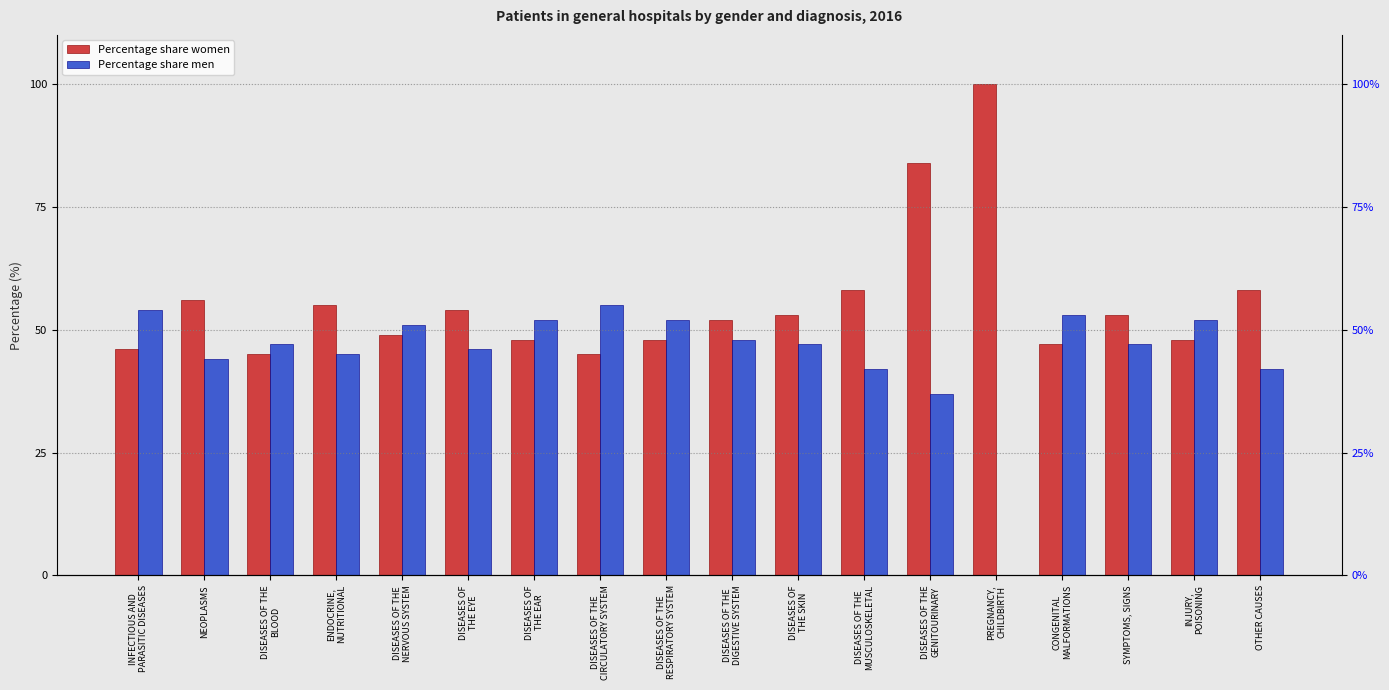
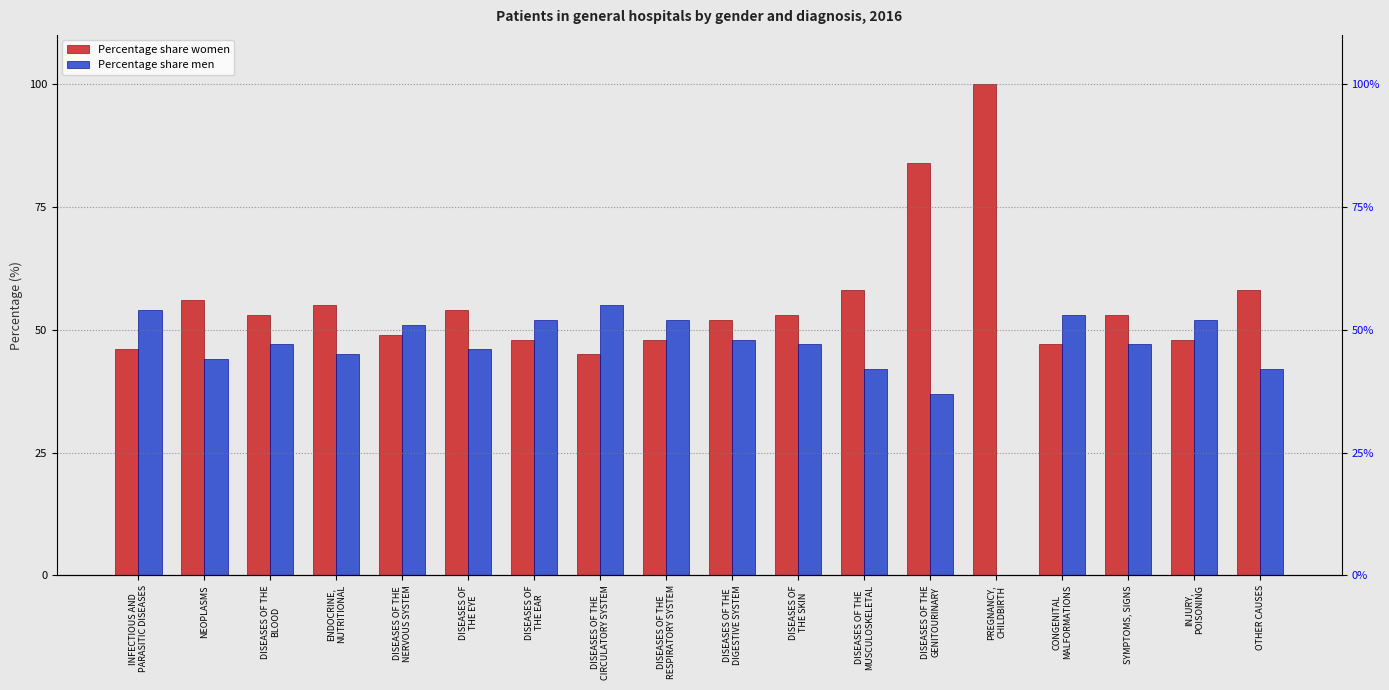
Percentage share women, DISEASES OF THE BLOOD: 45 -> 53
